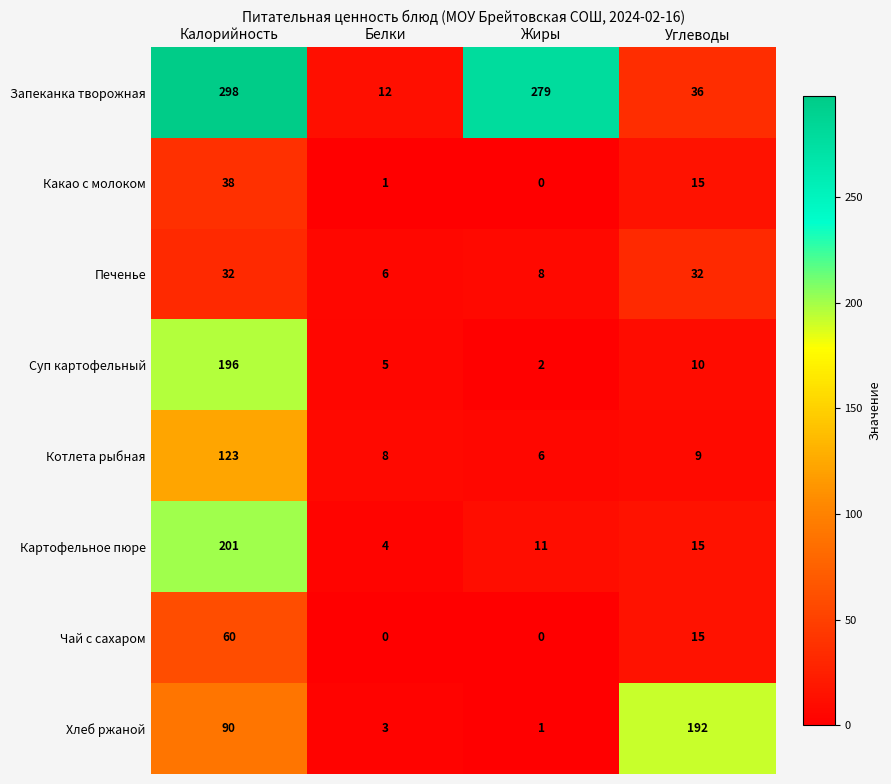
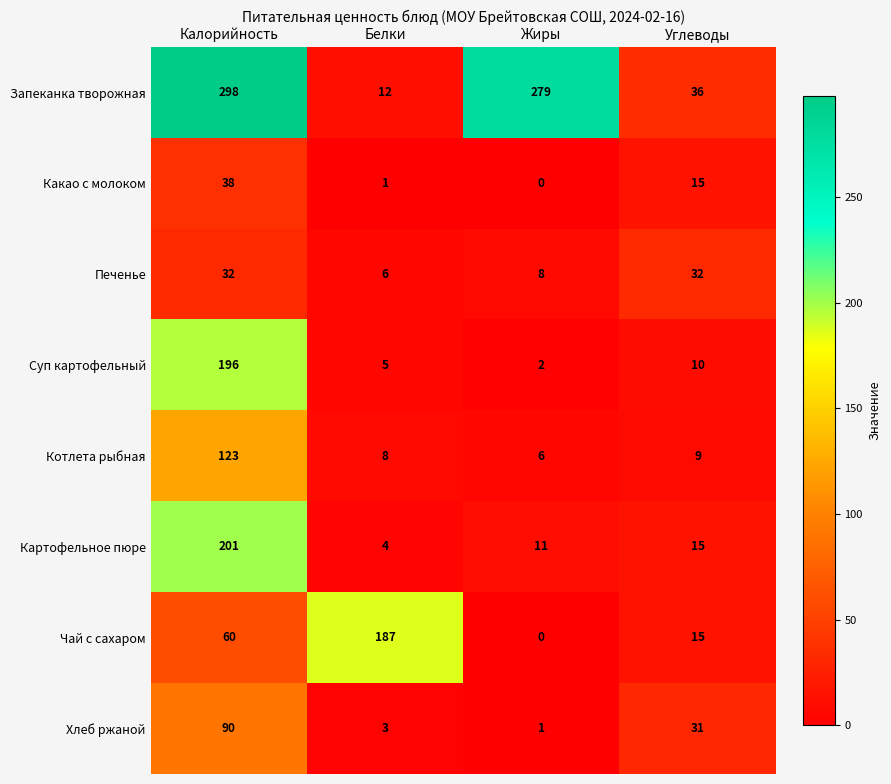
Чай с сахаром, Белки: 0 -> 187
Хлеб ржаной, Углеводы: 192 -> 31
